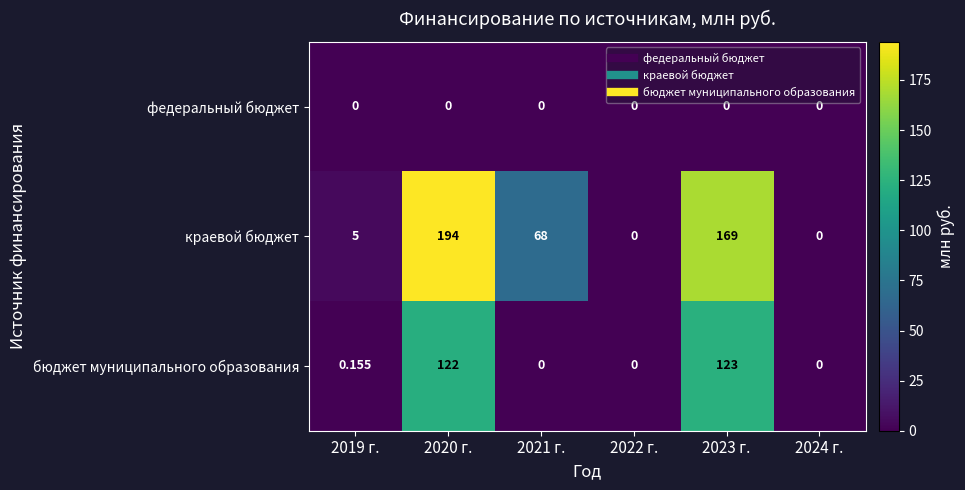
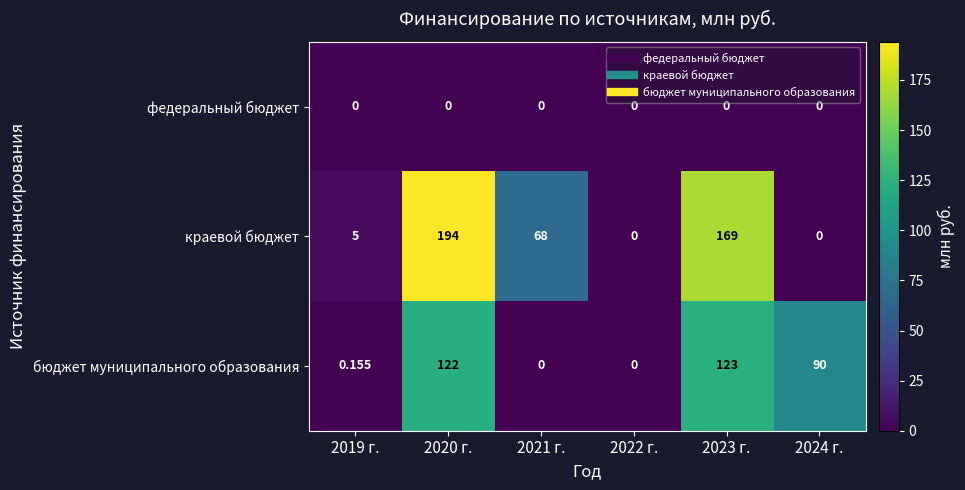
бюджет муниципального образования, 2024 г.: 0 -> 90
